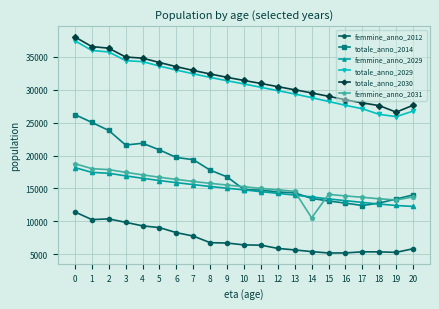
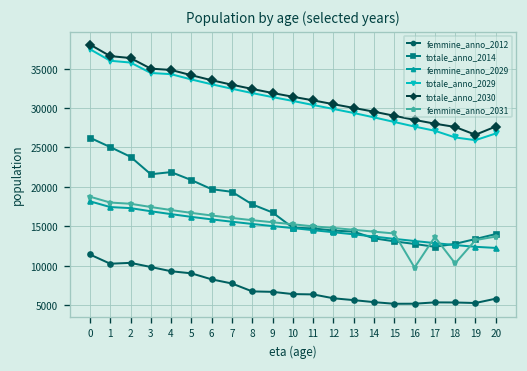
femmine_anno_2031, 14: 11000 -> 14000
femmine_anno_2031, 16: 14000 -> 10000
femmine_anno_2031, 18: 13000 -> 10000
